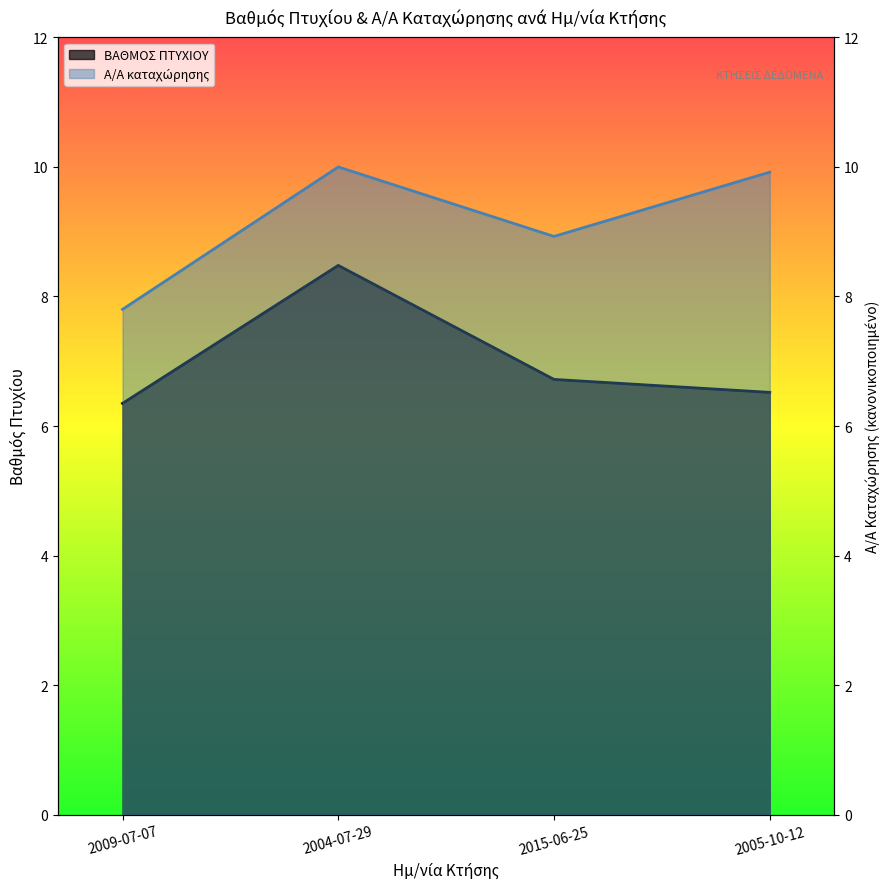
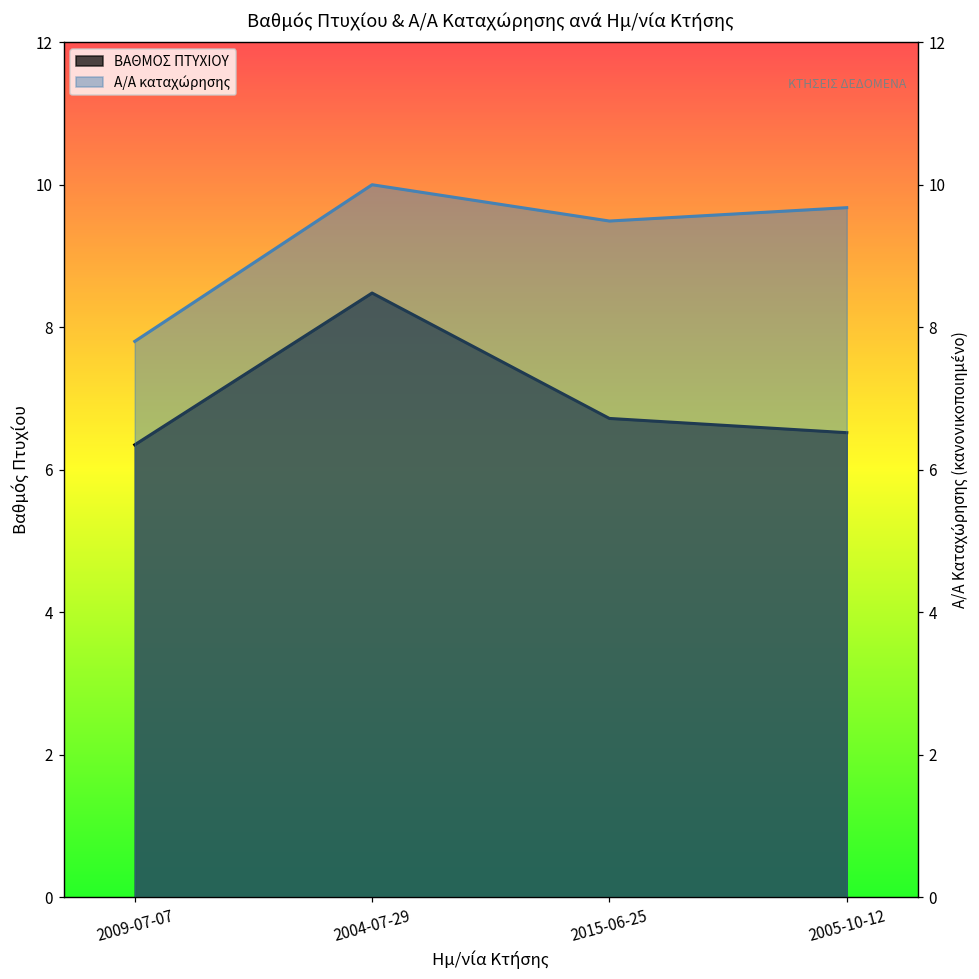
Α/Α καταχώρησης, 2015-06-25: 8.9 -> 9.5
Α/Α καταχώρησης, 2005-10-12: 9.9 -> 9.7
